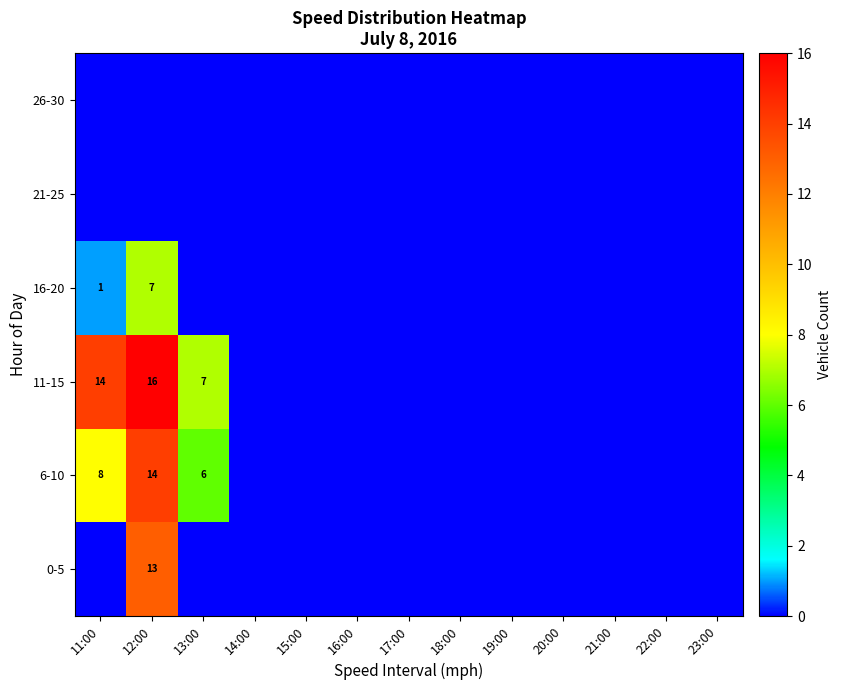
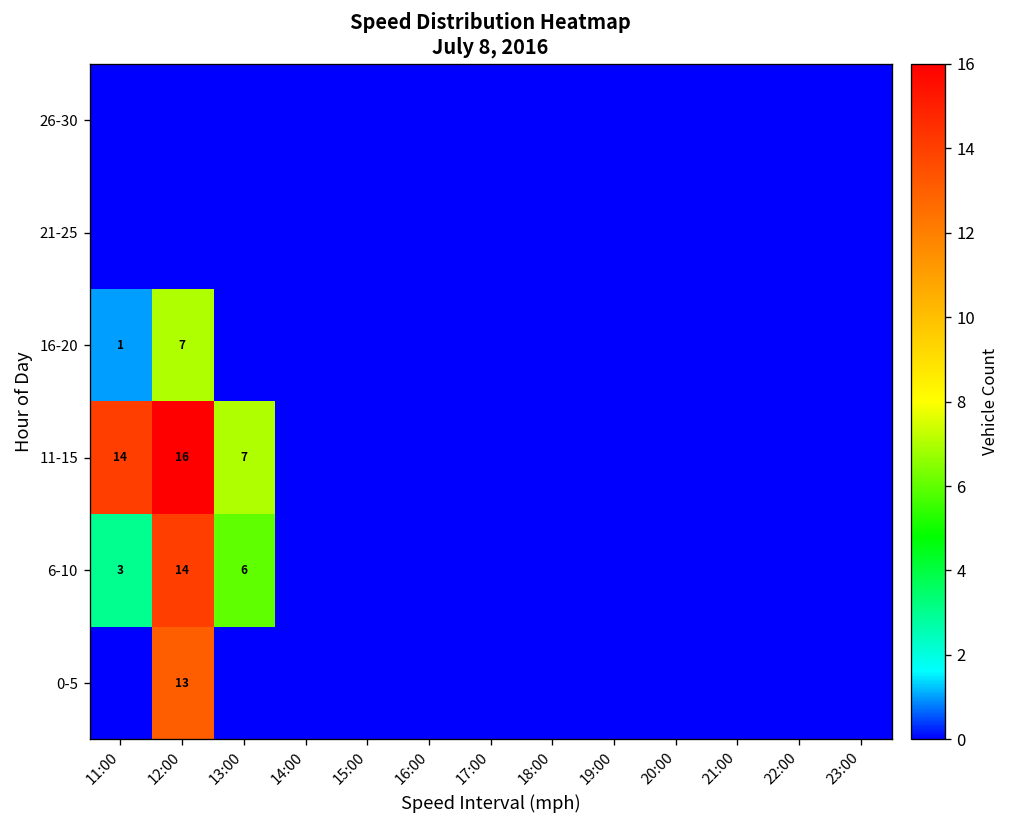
6-10, 11:00: 8 -> 3
